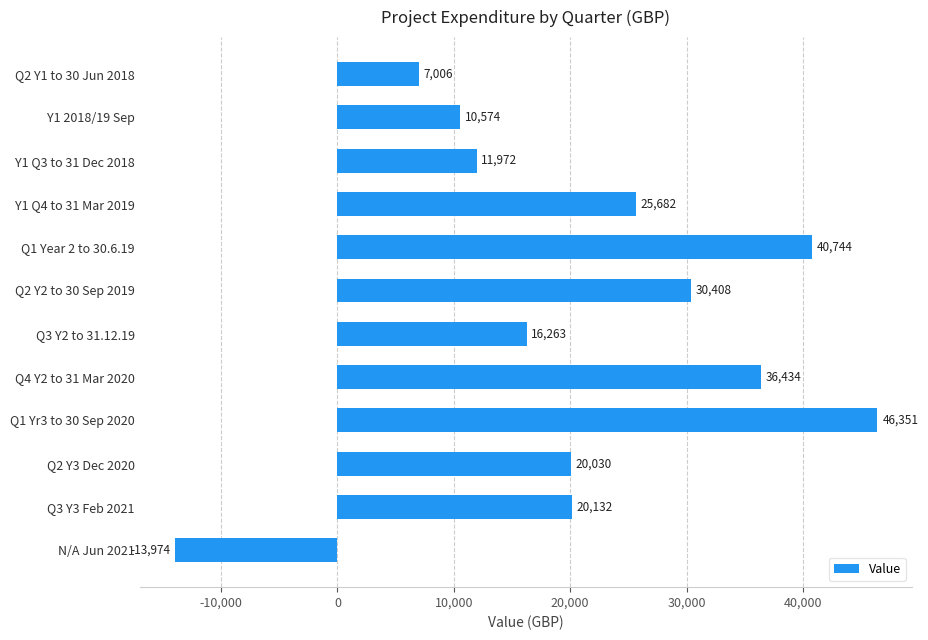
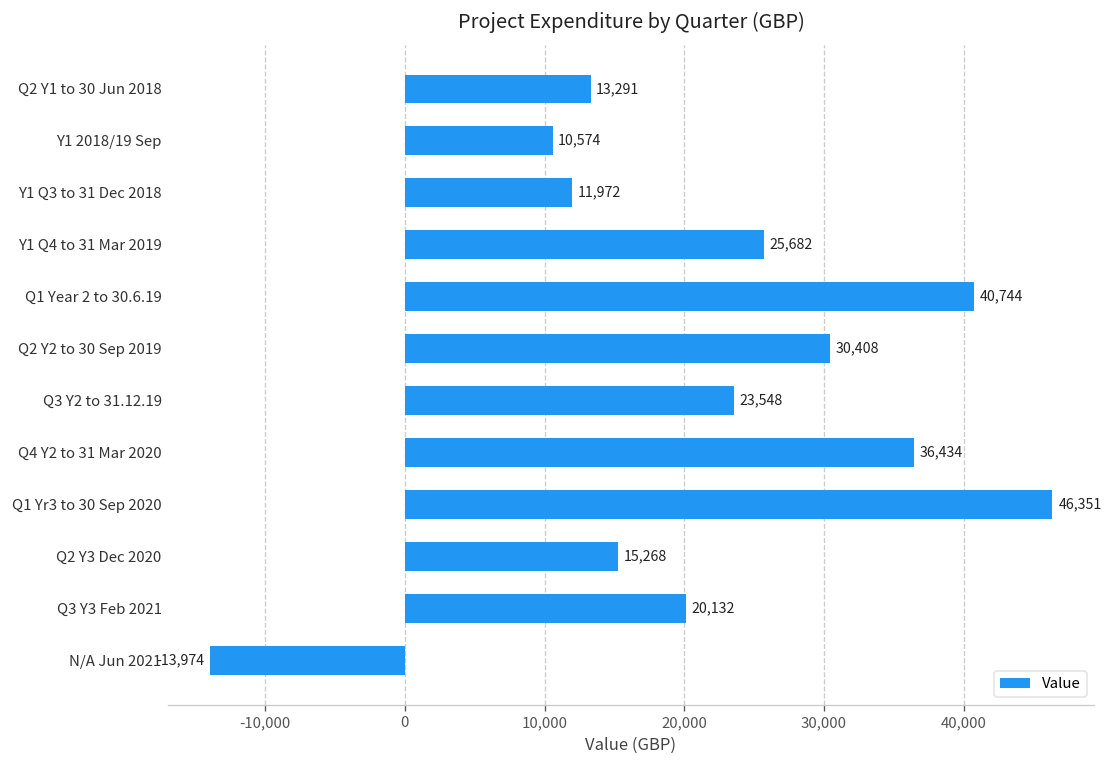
Q2 Y1 to 30 Jun 2018: 7,006 -> 13,291
Q3 Y2 to 31.12.19: 16,263 -> 23,548
Q2 Y3 Dec 2020: 20,030 -> 15,268
